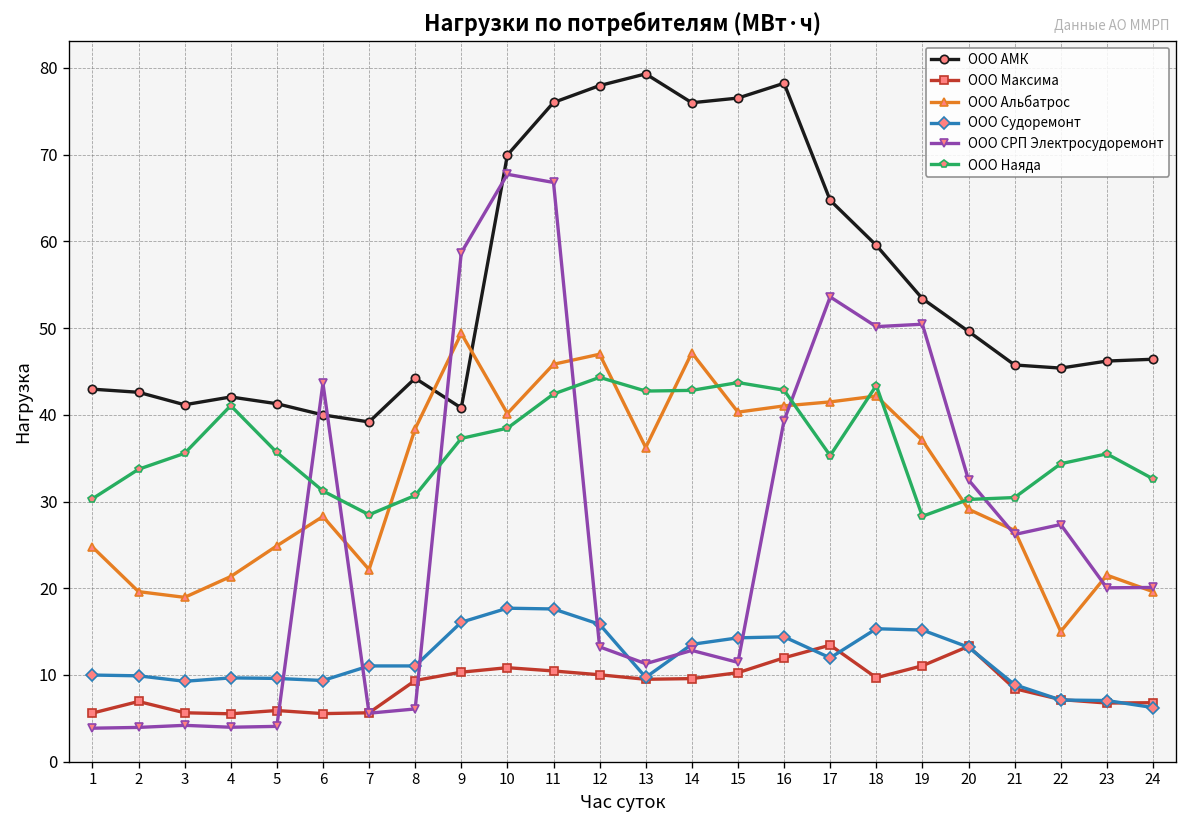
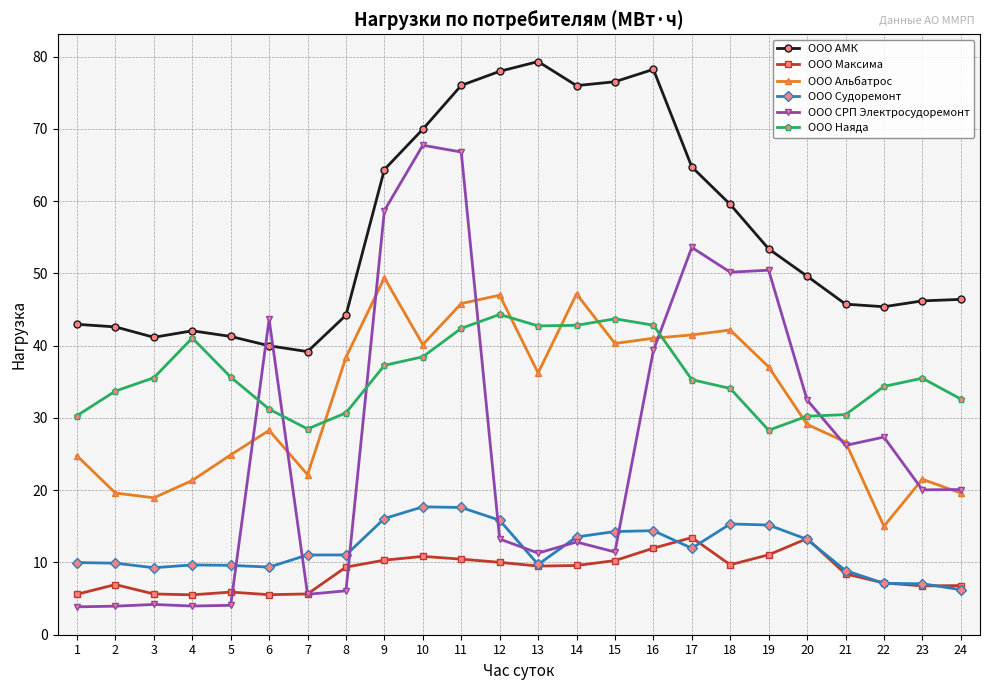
ООО АМК, 9: 41 -> 64
ООО Наяда, 18: 43 -> 34
